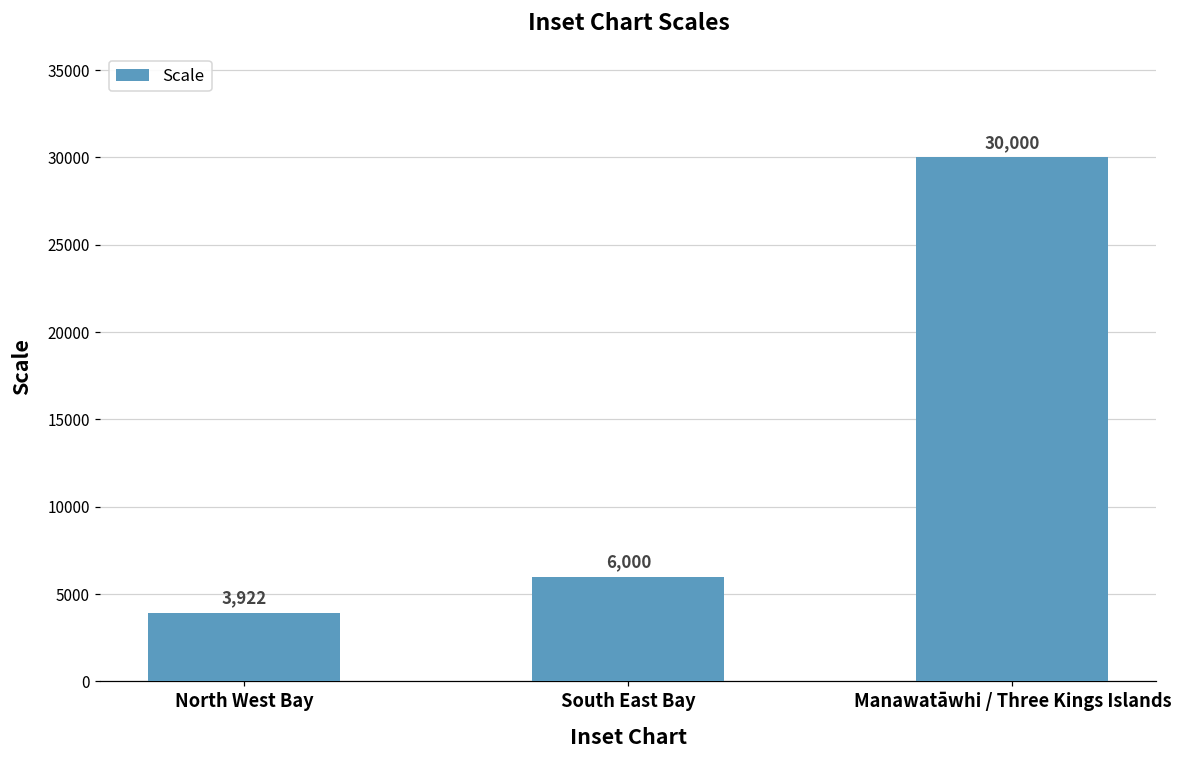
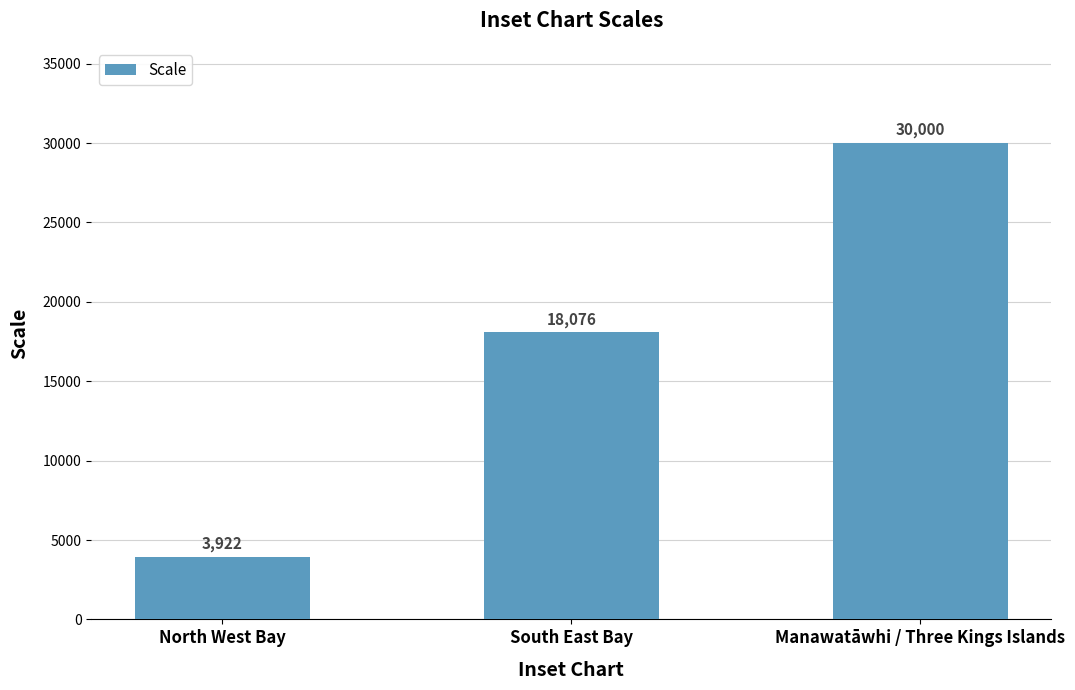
South East Bay: 6,000 -> 18,076
